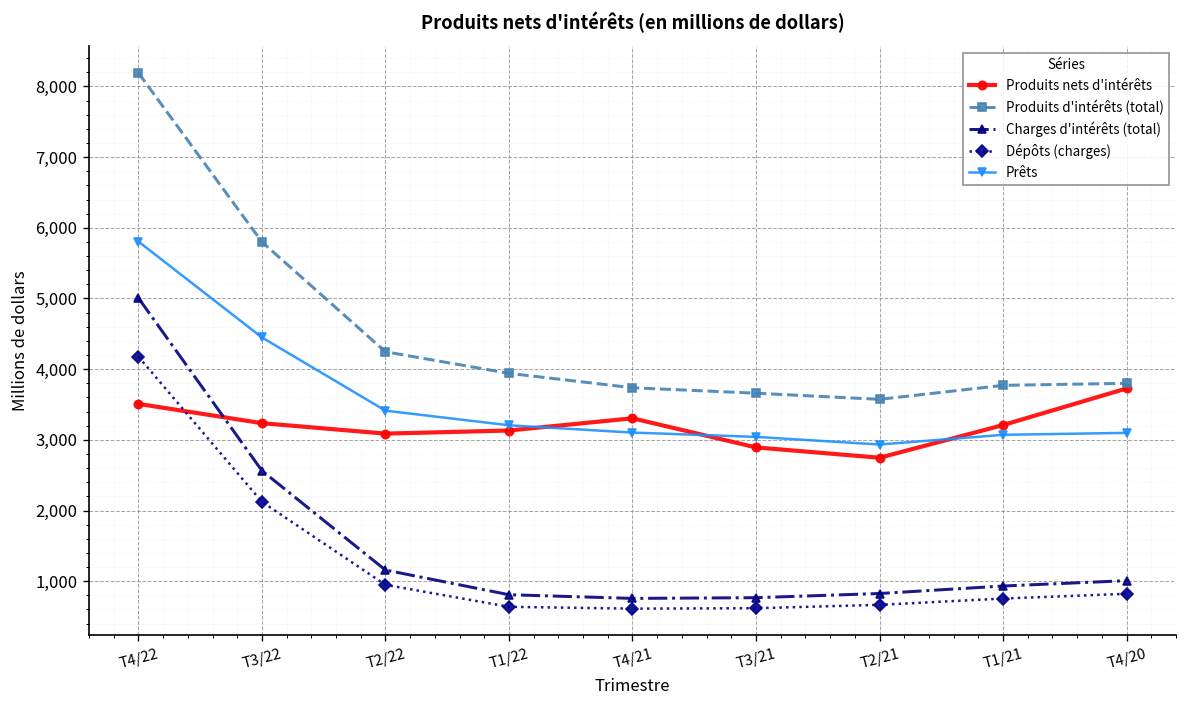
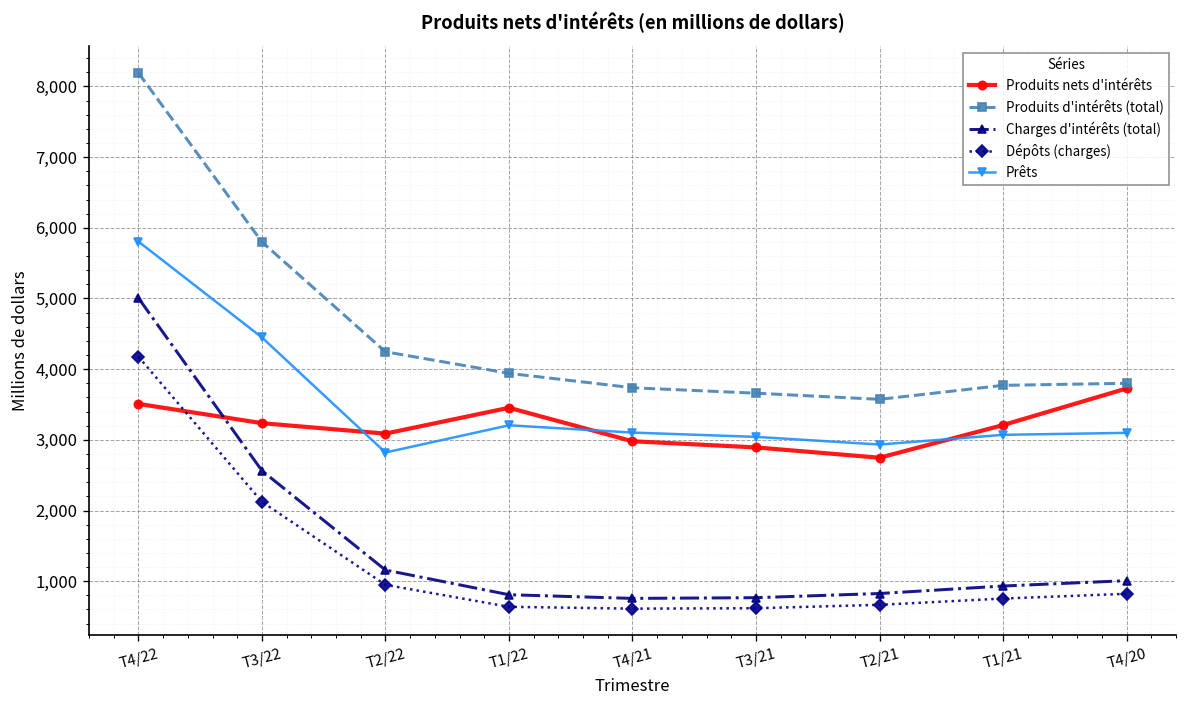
Prêts, T2/22: 3,400 -> 2,800
Produits nets d'intérêts, T1/22: 3,100 -> 3,500
Produits nets d'intérêts, T4/21: 3,300 -> 3,000
